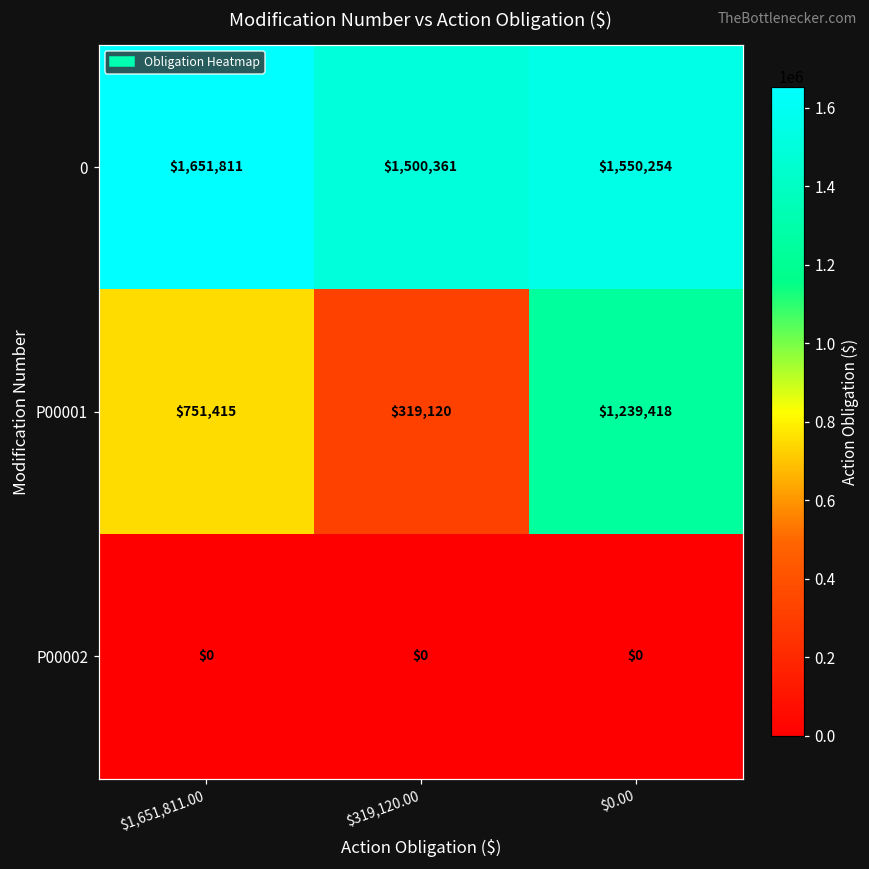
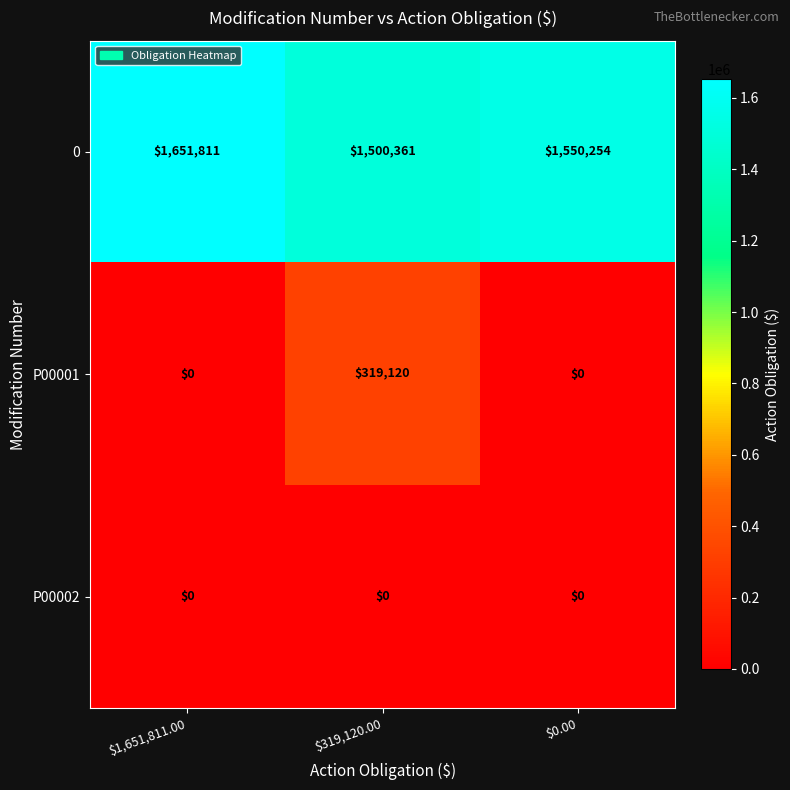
P00001, $1,651,811.00: $751,415 -> $0
P00001, $0.00: $1,239,418 -> $0
